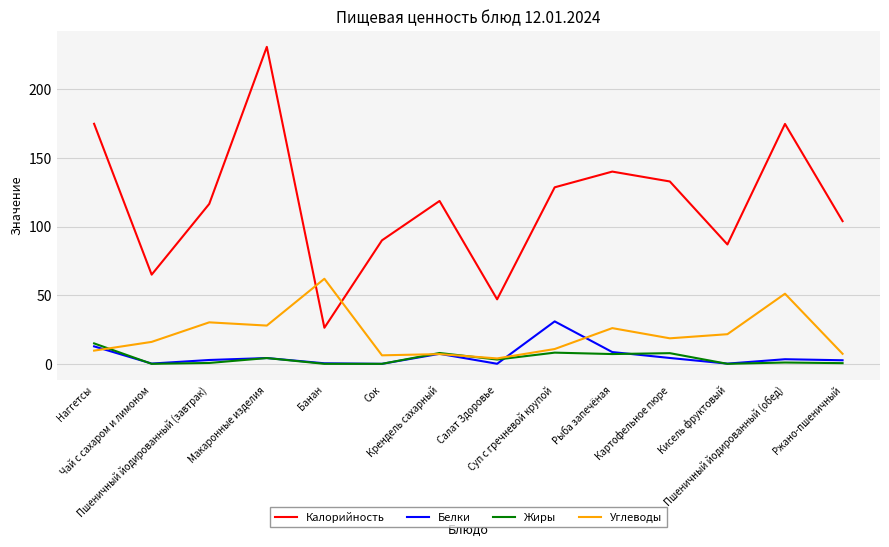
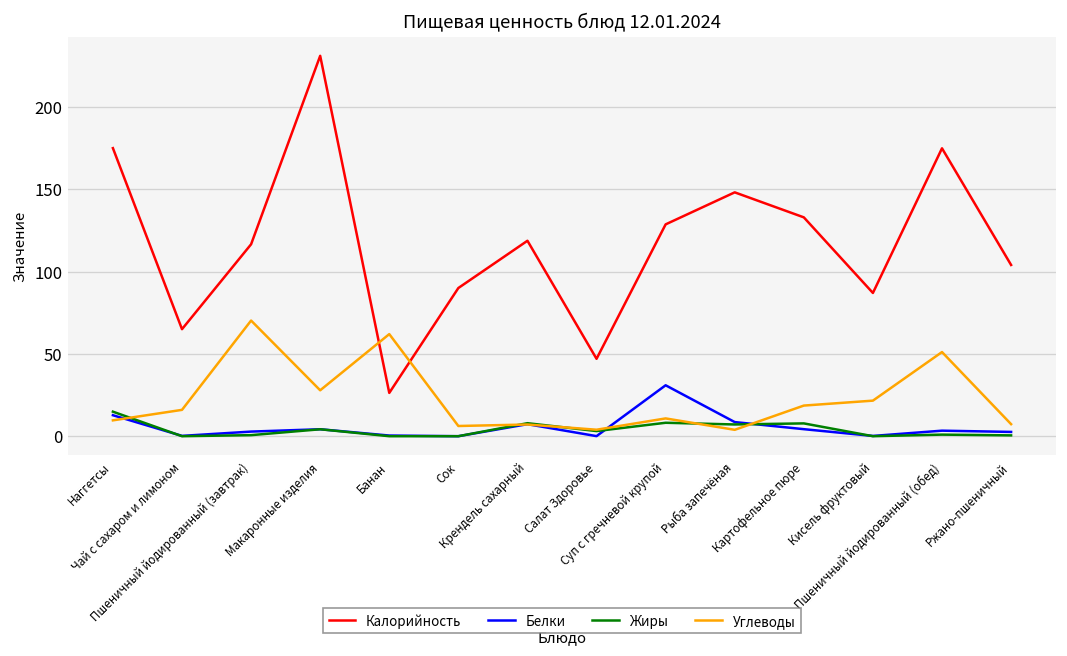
Углеводы, Пшеничный йодированный (завтрак): 30 -> 70
Калорийность, Рыба запечёная: 140 -> 148
Углеводы, Рыба запечёная: 26 -> 4
